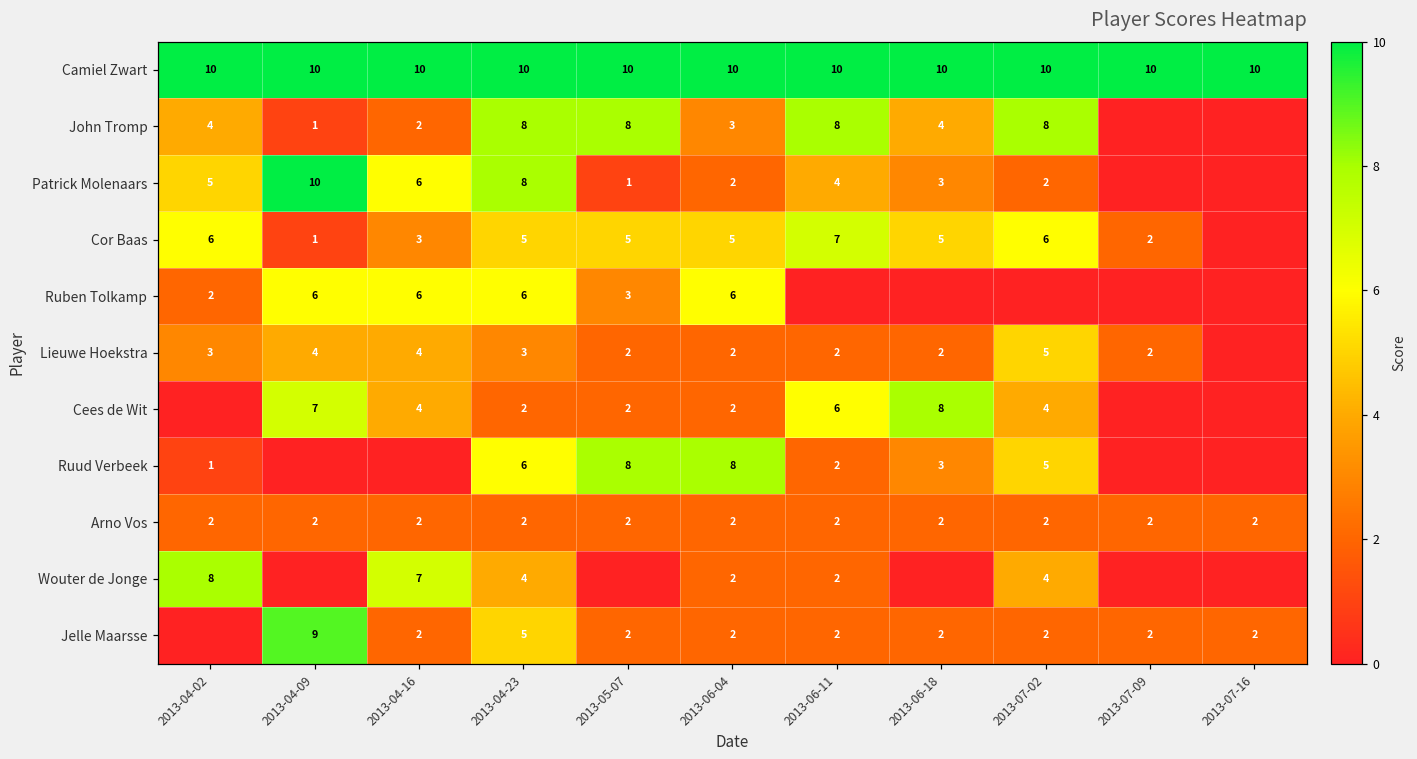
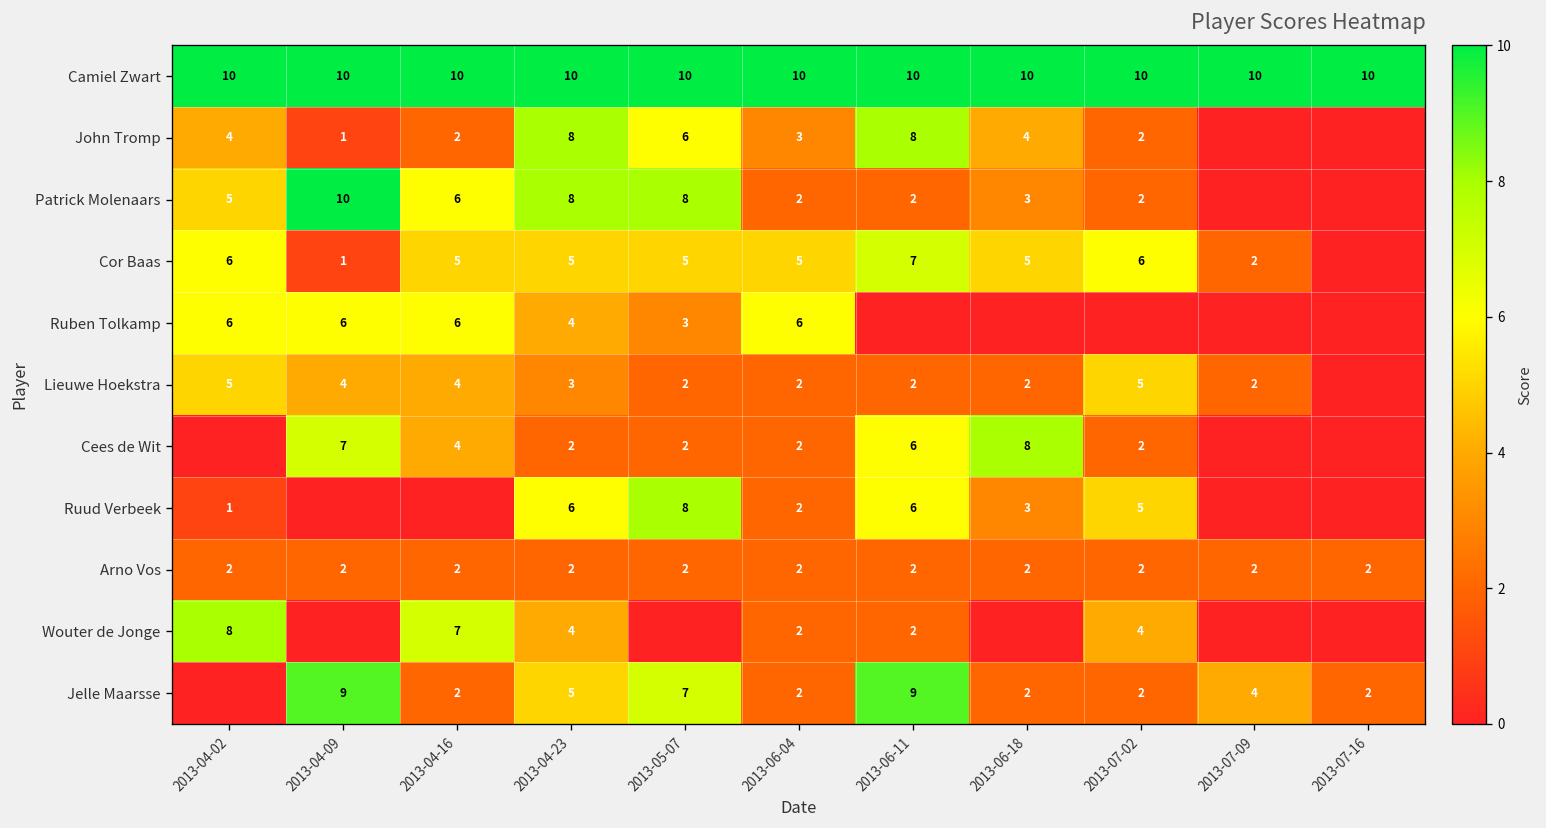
John Tromp, 2013-05-07: 8 -> 6
John Tromp, 2013-07-02: 8 -> 2
Patrick Molenaars, 2013-05-07: 1 -> 8
Patrick Molenaars, 2013-06-11: 4 -> 2
Cor Baas, 2013-04-16: 3 -> 5
Ruben Tolkamp, 2013-04-02: 2 -> 6
Ruben Tolkamp, 2013-04-23: 6 -> 4
Lieuwe Hoekstra, 2013-04-02: 3 -> 5
Cees de Wit, 2013-07-02: 4 -> 2
Ruud Verbeek, 2013-06-04: 8 -> 2
Ruud Verbeek, 2013-06-11: 2 -> 6
Jelle Maarsse, 2013-05-07: 2 -> 7
Jelle Maarsse, 2013-06-11: 2 -> 9
Jelle Maarsse, 2013-07-09: 2 -> 4
